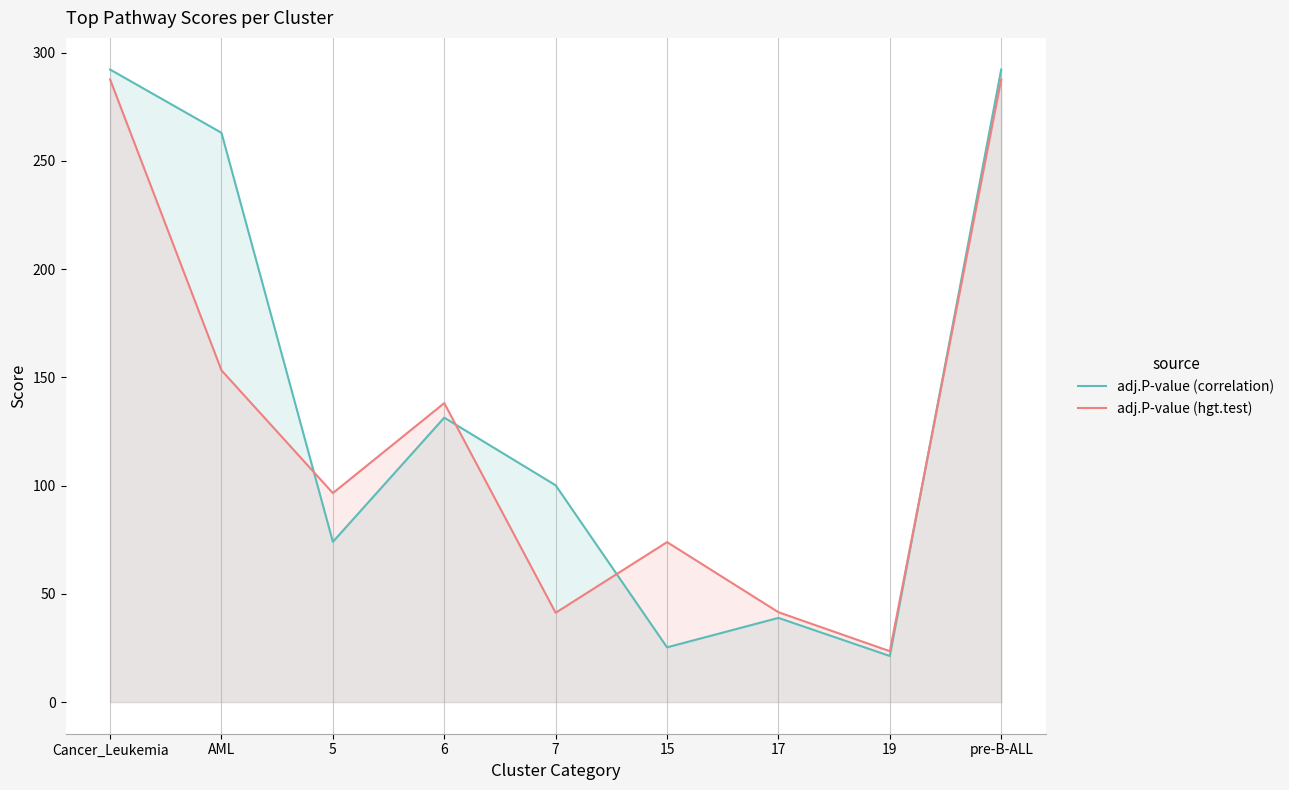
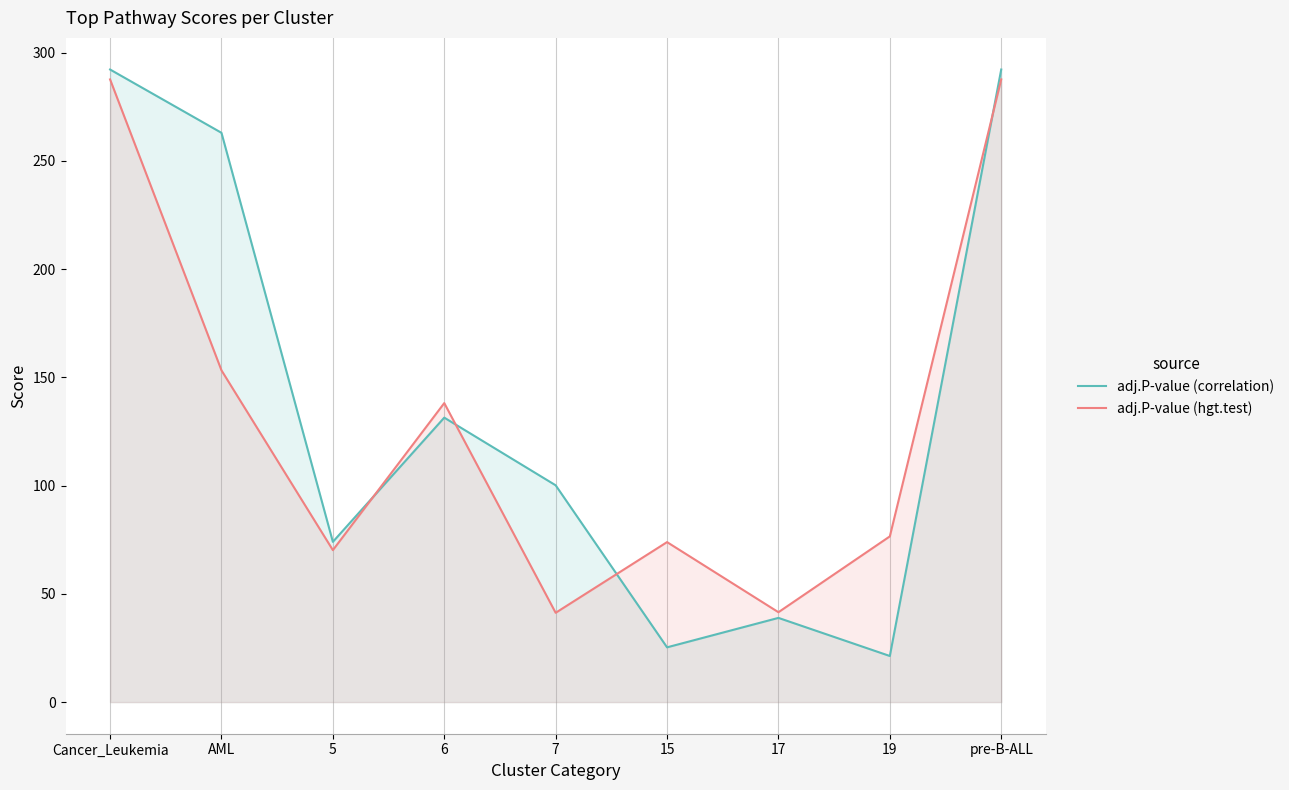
adj.P-value (hgt.test), 5: 97 -> 70
adj.P-value (hgt.test), 19: 24 -> 77
